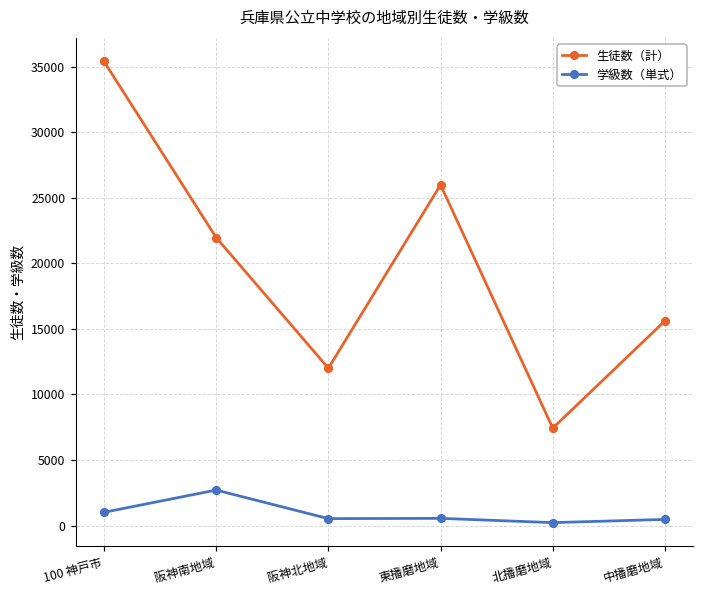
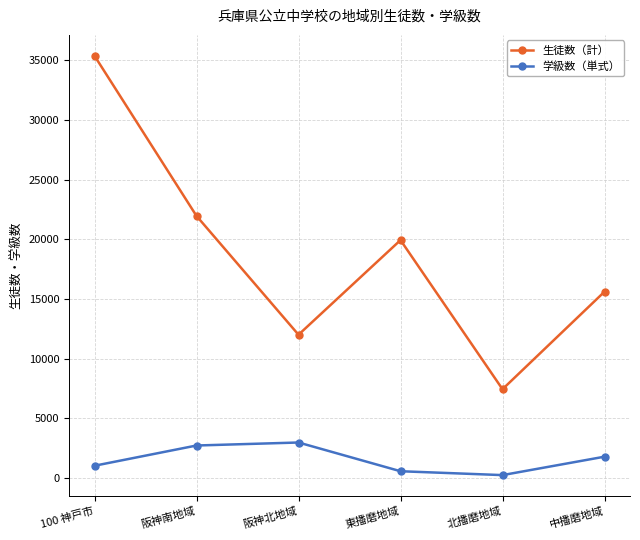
学級数（単式）, 阪神北地域: 500 -> 3000
生徒数（計）, 東播磨地域: 26000 -> 19900
学級数（単式）, 中播磨地域: 500 -> 1800
